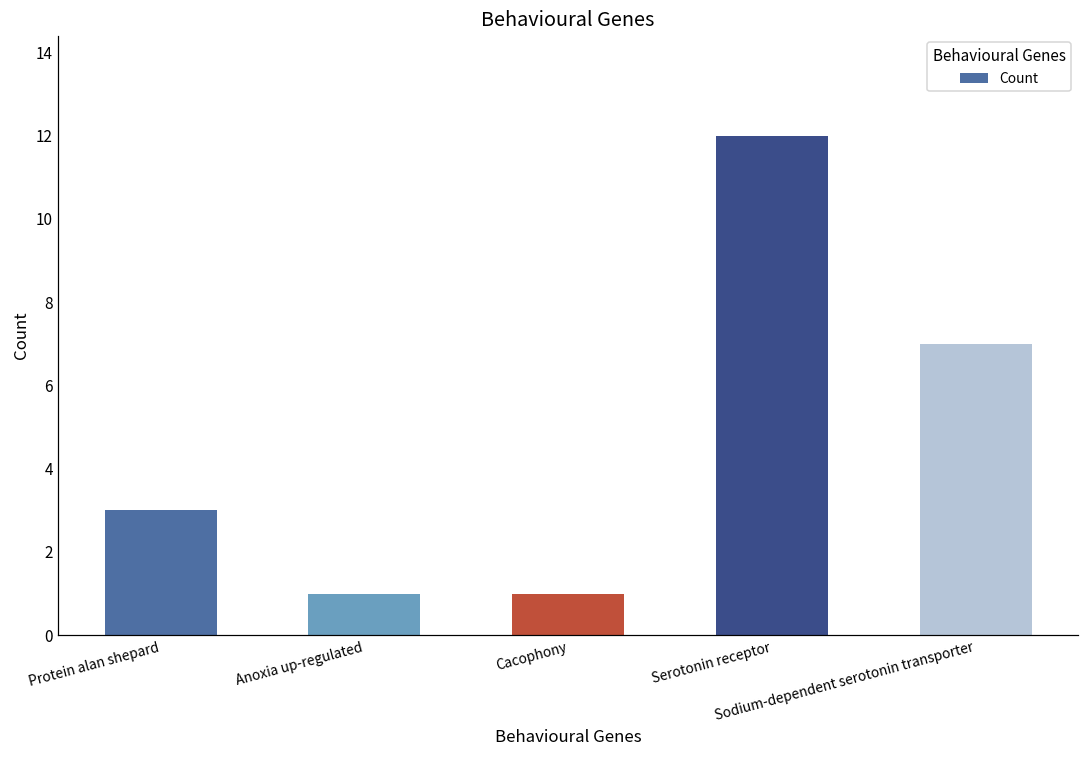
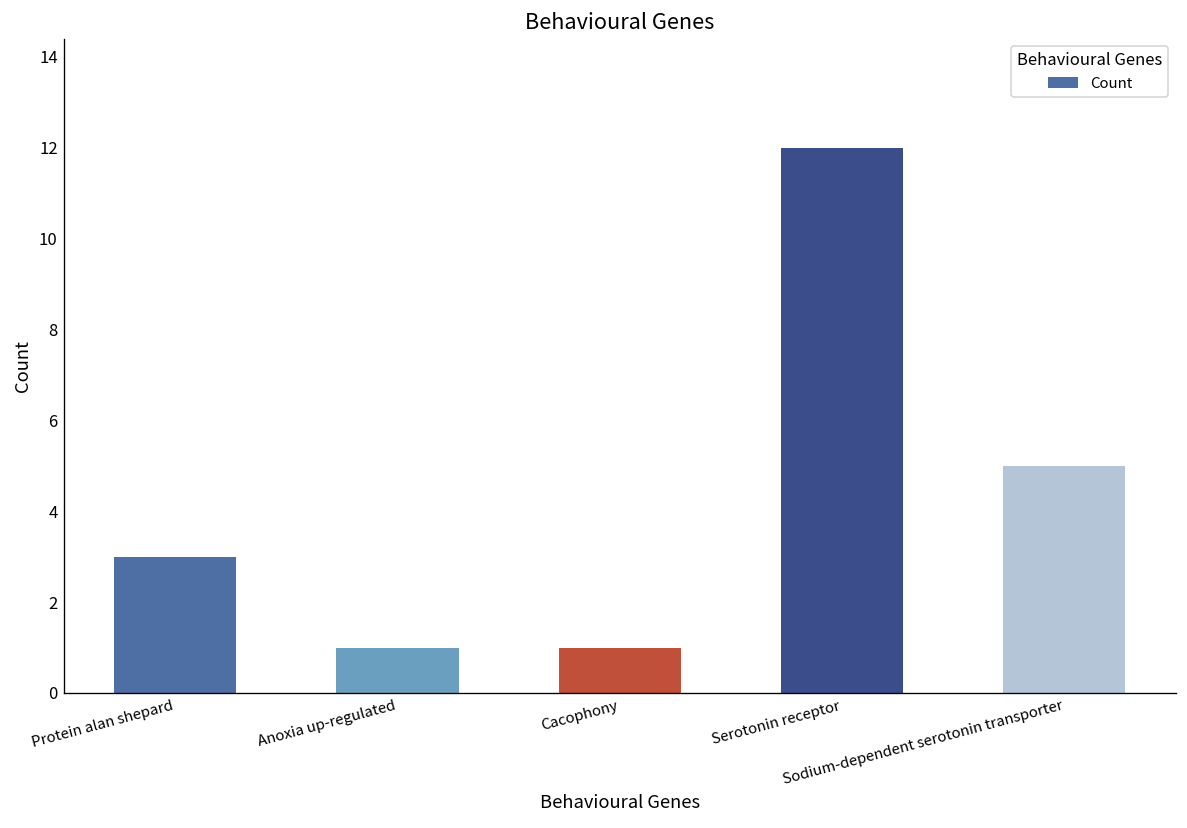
Sodium-dependent serotonin transporter: 7 -> 5
